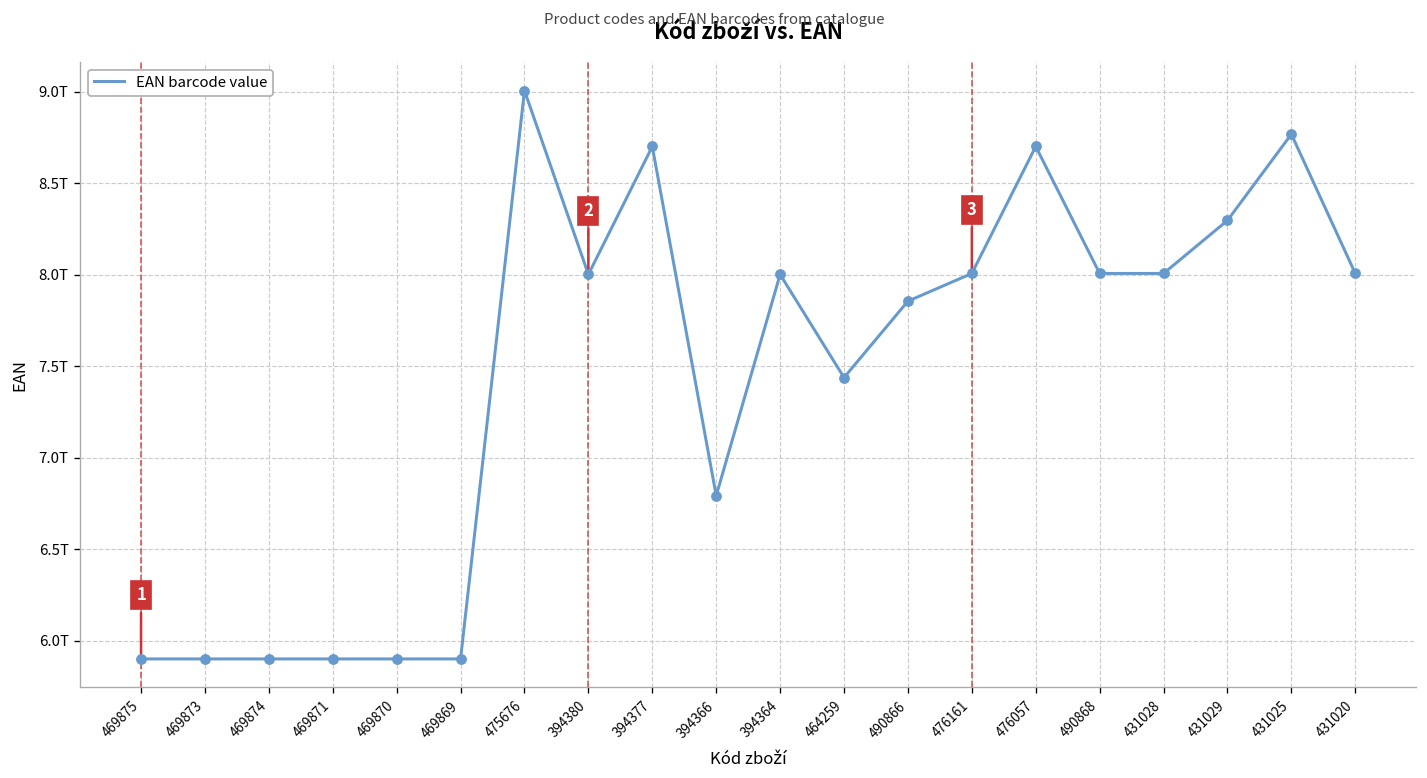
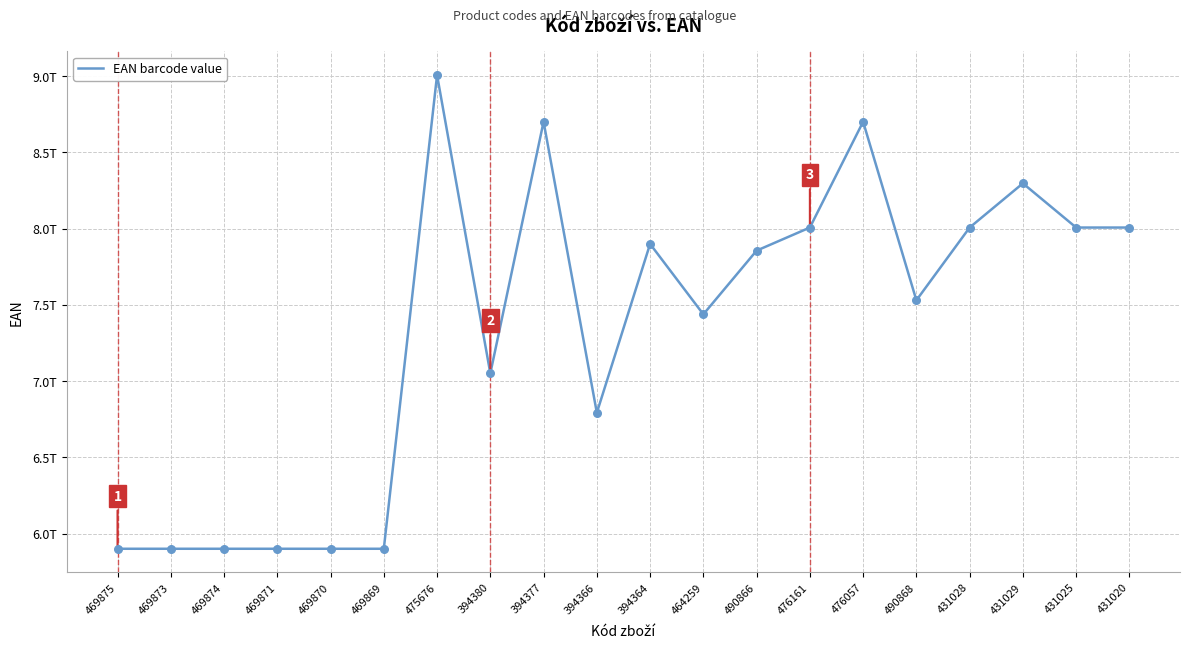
394380: 8.00T -> 7.05T
394364: 8.00T -> 7.90T
490868: 8.01T -> 7.53T
431025: 8.77T -> 8.01T
